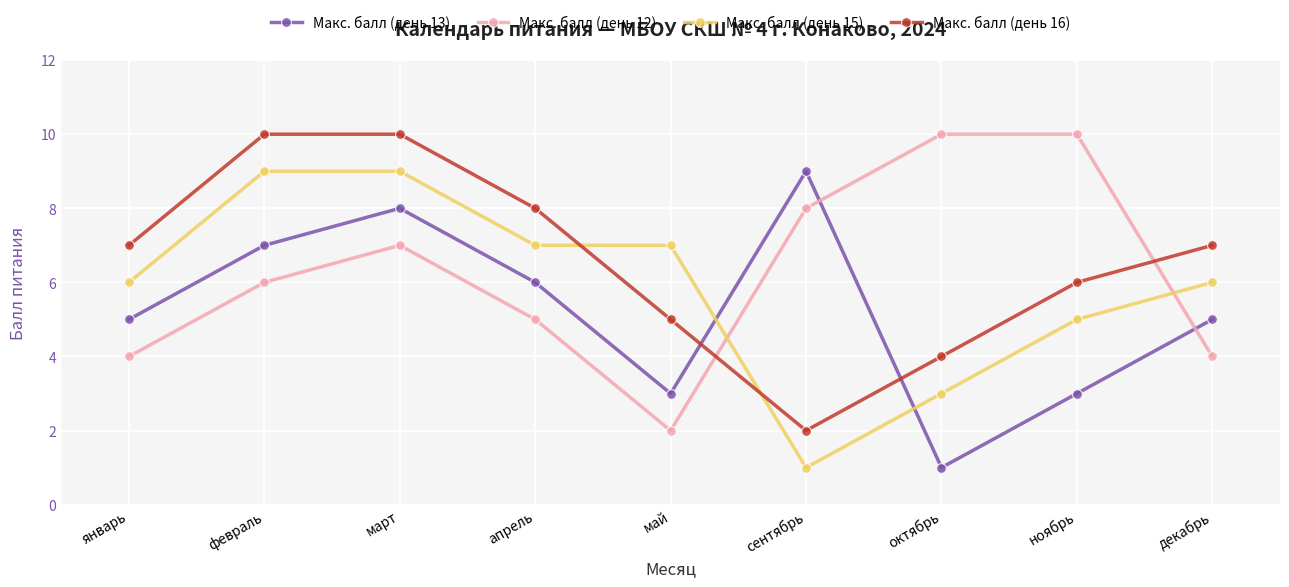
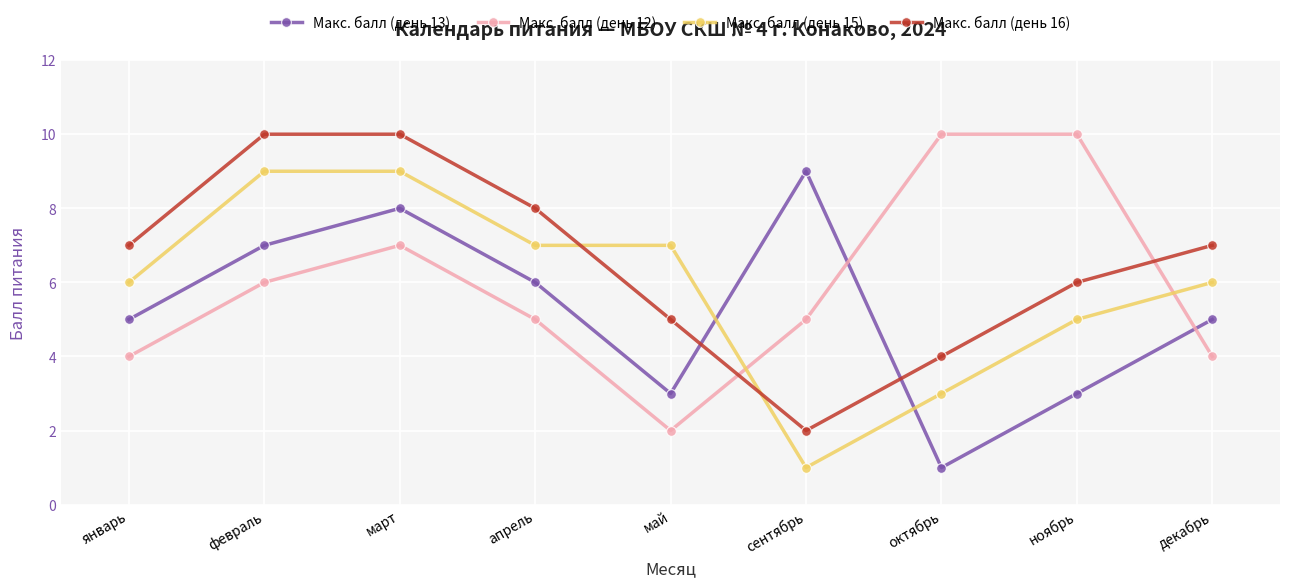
Макс. балл (день 12), сентябрь: 8 -> 5
